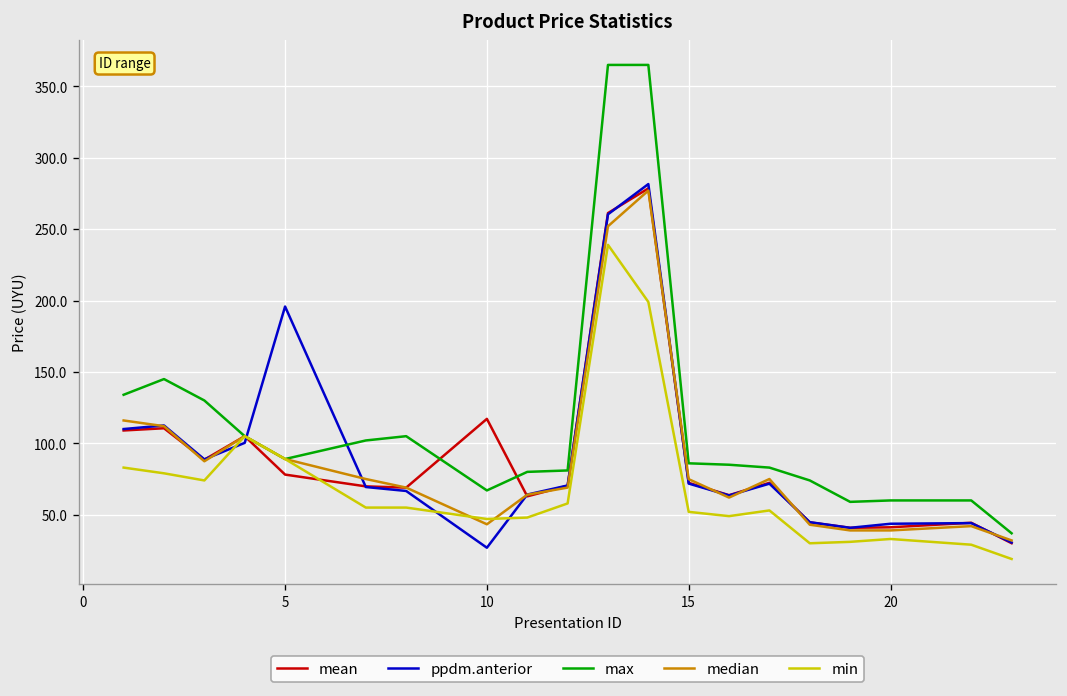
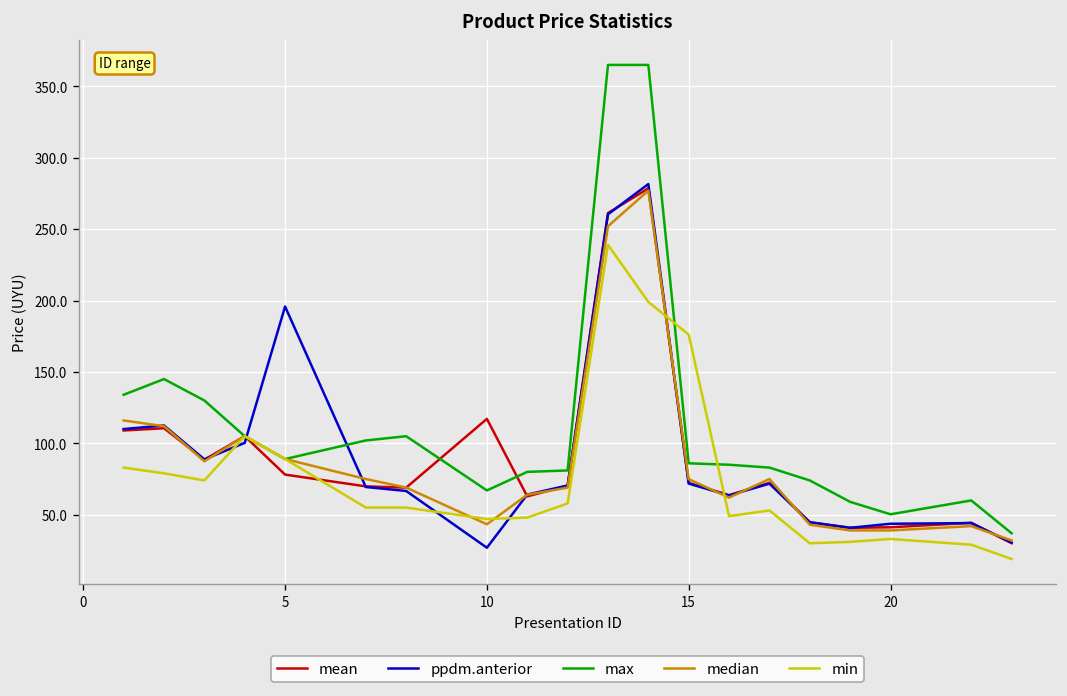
min, 15: 52 -> 176
max, 20: 60 -> 50
